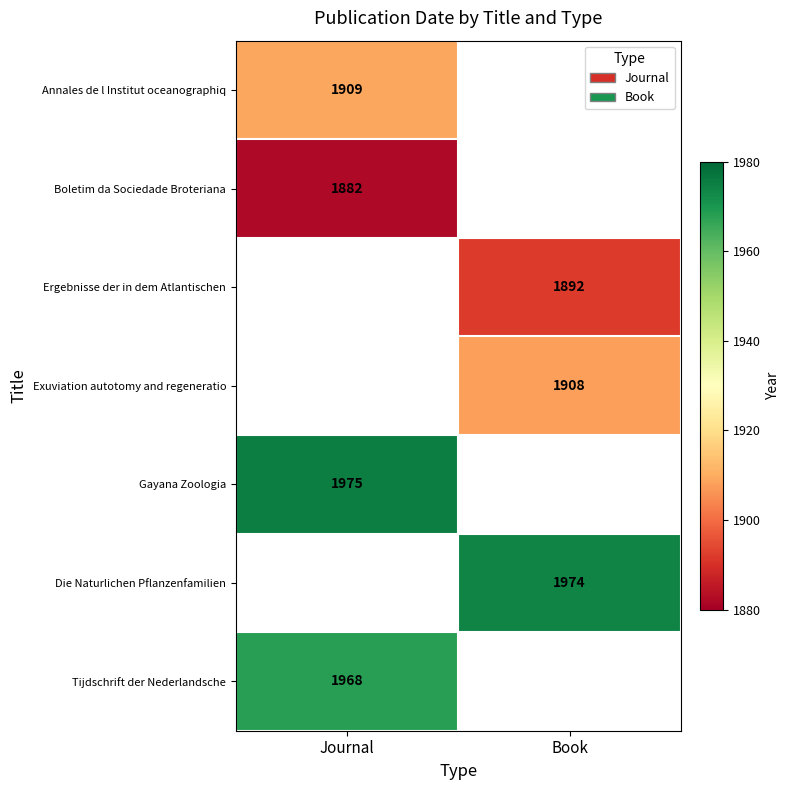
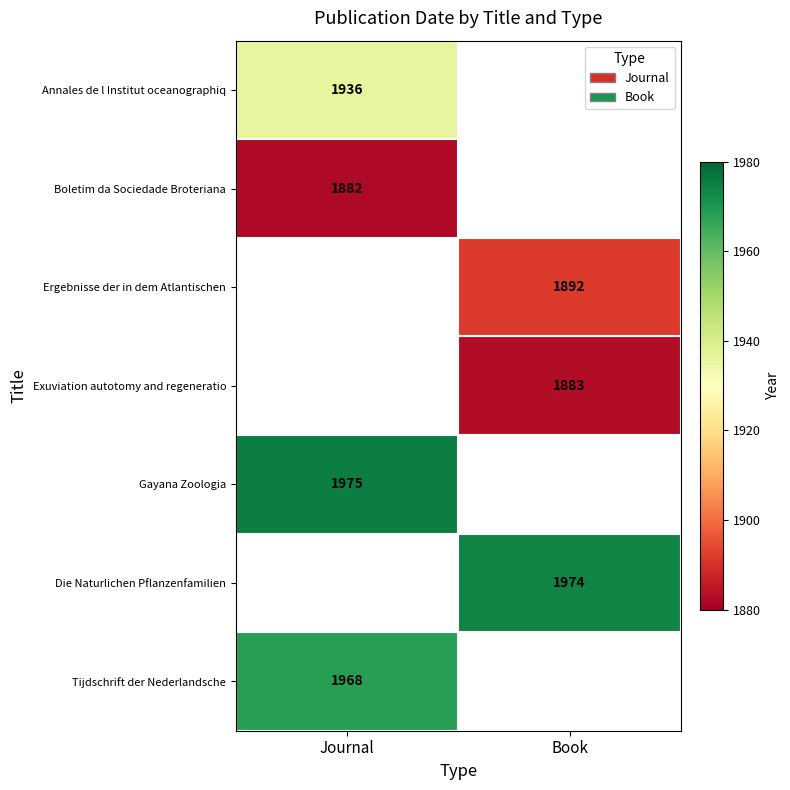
Annales de l Institut oceanographiq, Journal: 1909 -> 1936
Exuviation autotomy and regeneratio, Book: 1908 -> 1883
